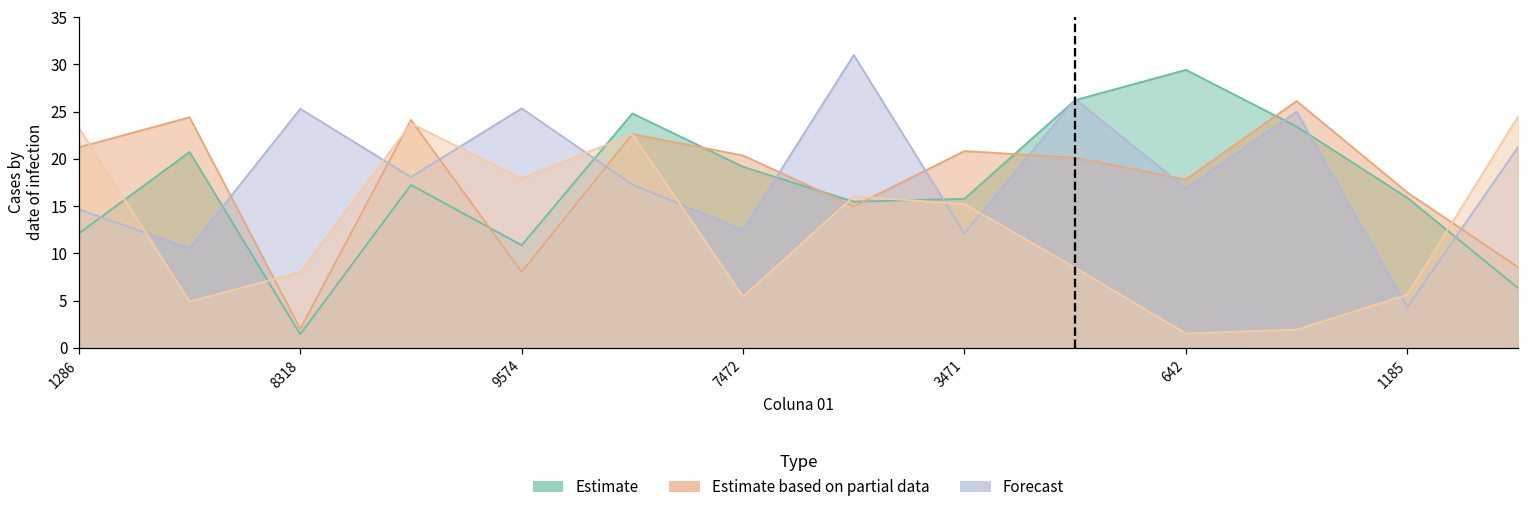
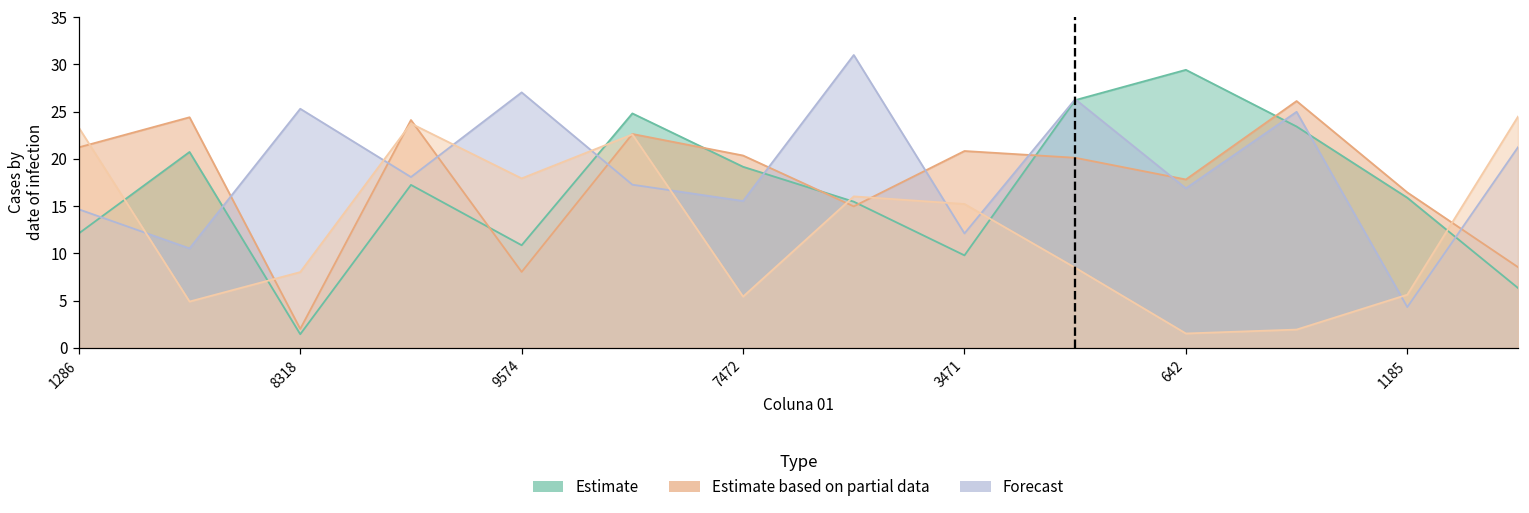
Forecast, 9574: 25 -> 27
Forecast, 7472: 12 -> 16
Estimate, 3471: 16 -> 10
